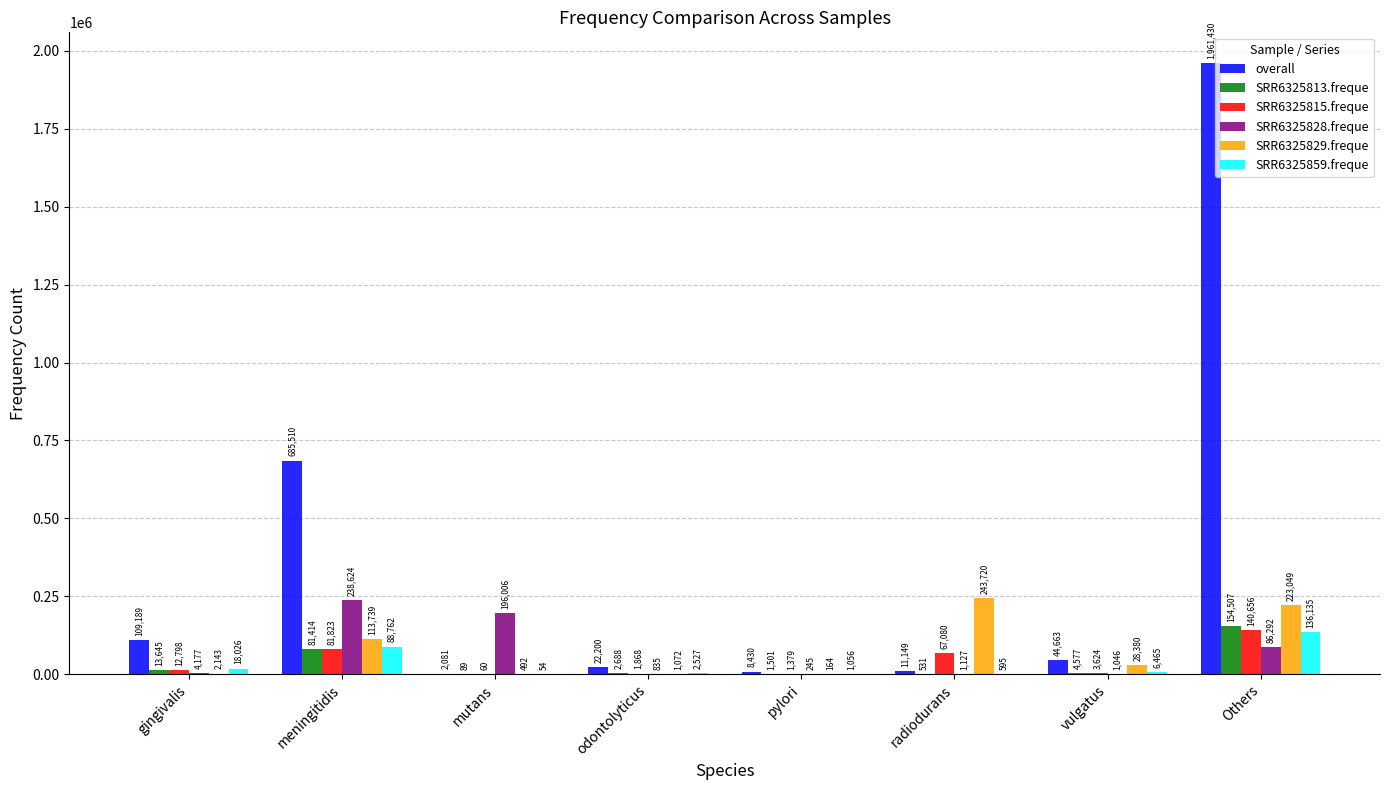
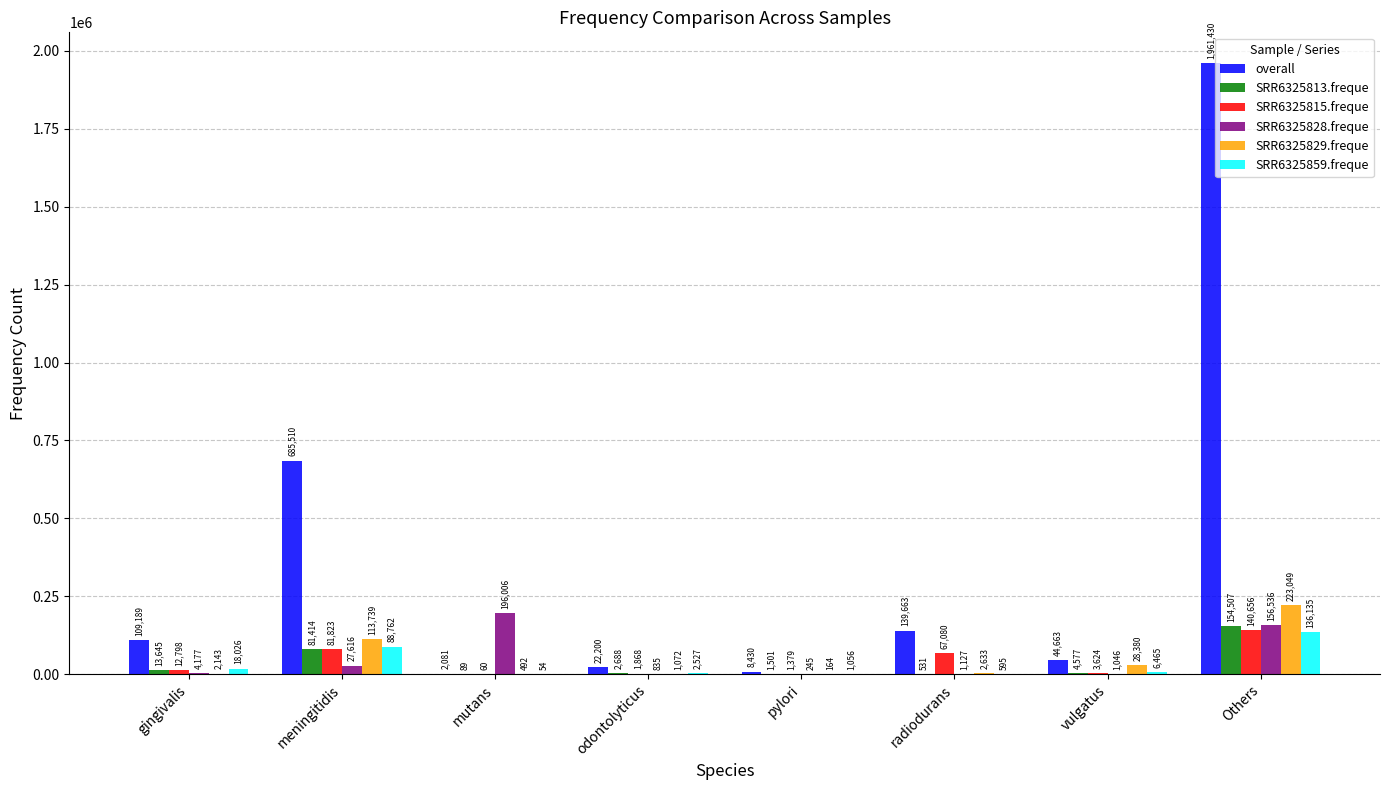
SRR6325828.freque, meningitidis: 238,624 -> 27,616
overall, radiodurans: 11,149 -> 139,663
SRR6325829.freque, radiodurans: 243,720 -> 2,633
SRR6325828.freque, Others: 86,292 -> 156,536
